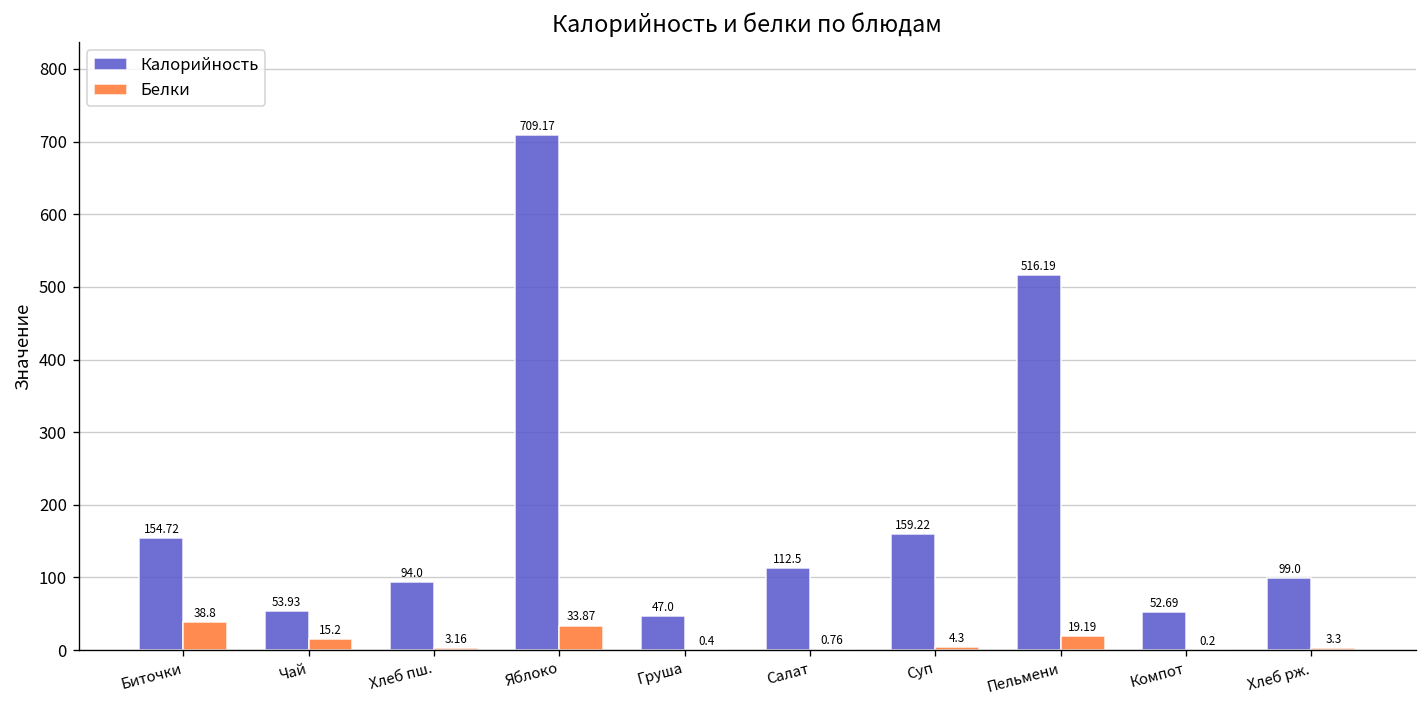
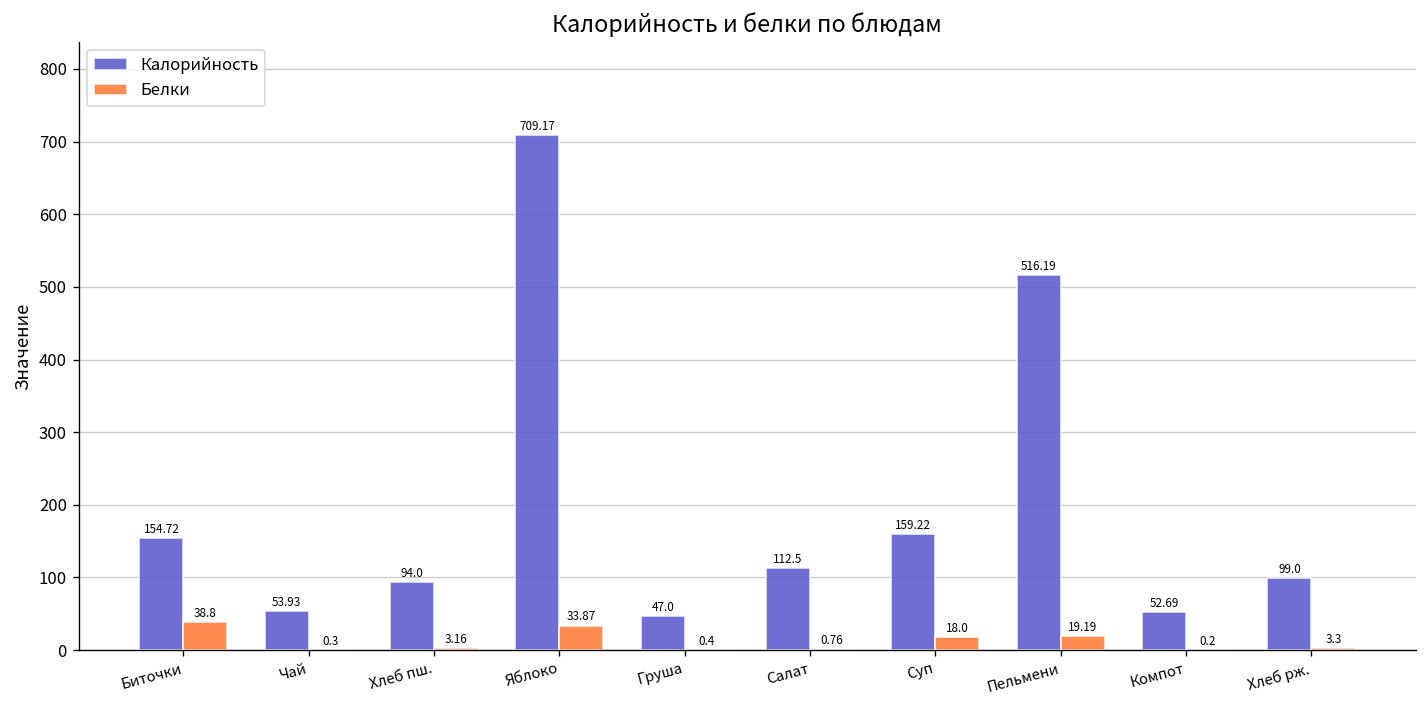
Белки, Чай: 15.2 -> 0.3
Белки, Суп: 4.3 -> 18.0
